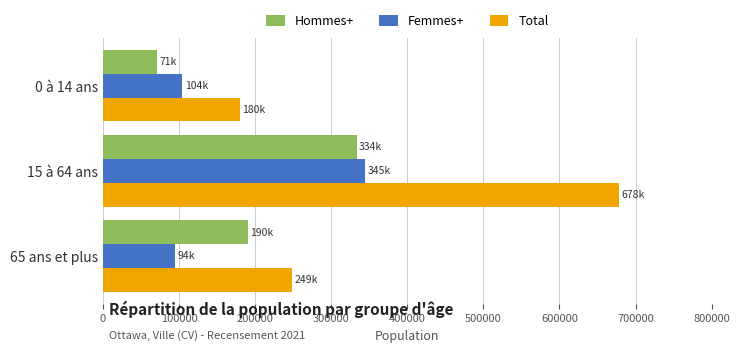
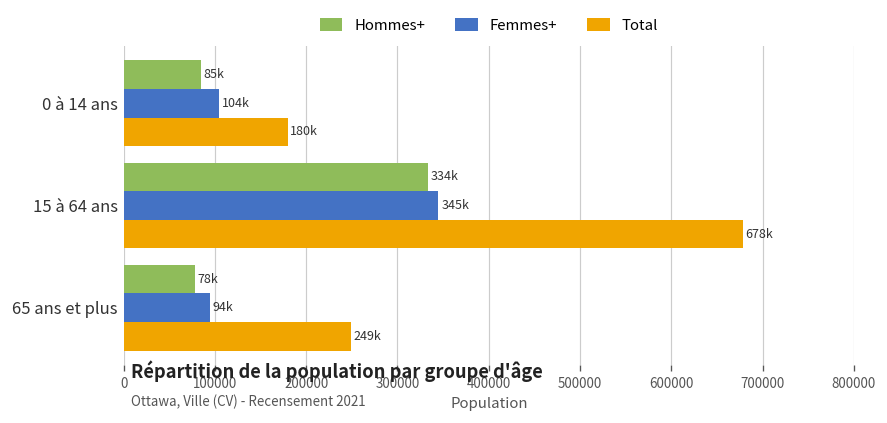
Hommes+, 0 à 14 ans: 71k -> 85k
Hommes+, 65 ans et plus: 190k -> 78k
